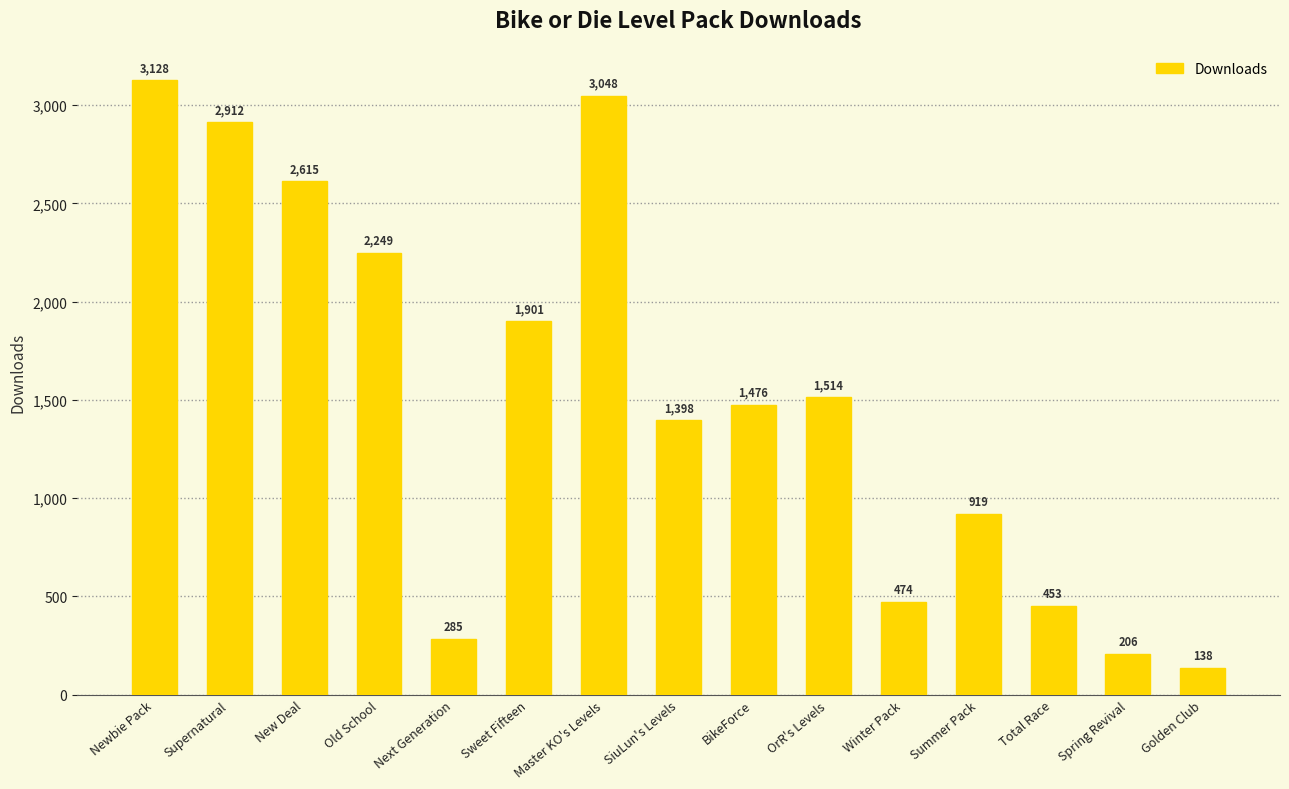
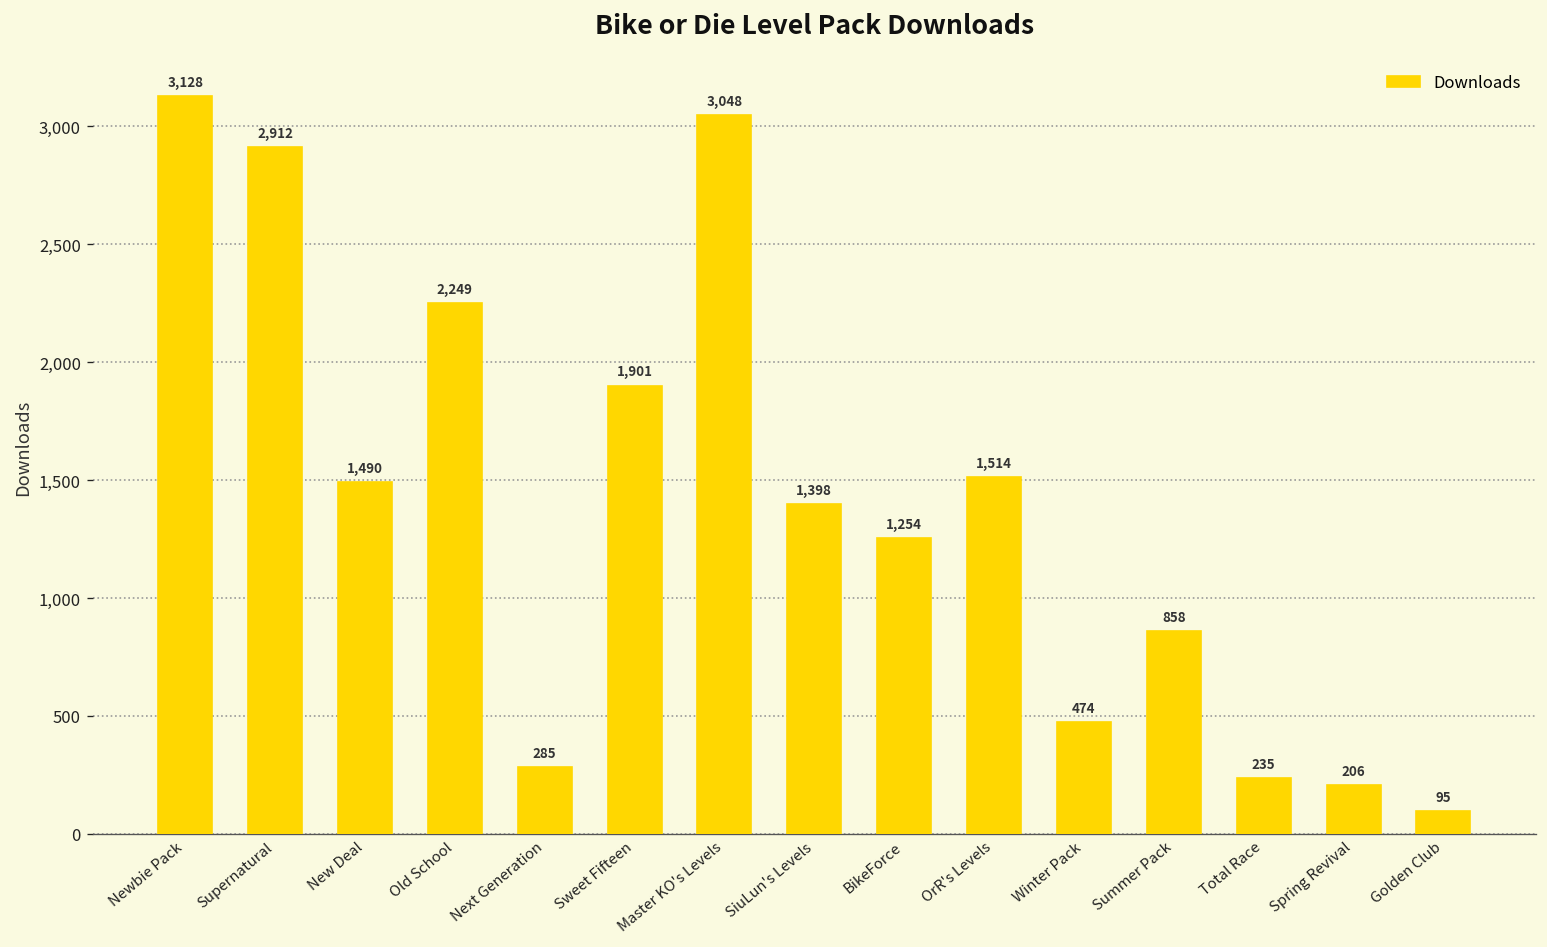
New Deal: 2,615 -> 1,490
BikeForce: 1,476 -> 1,254
Summer Pack: 919 -> 858
Total Race: 453 -> 235
Golden Club: 138 -> 95
